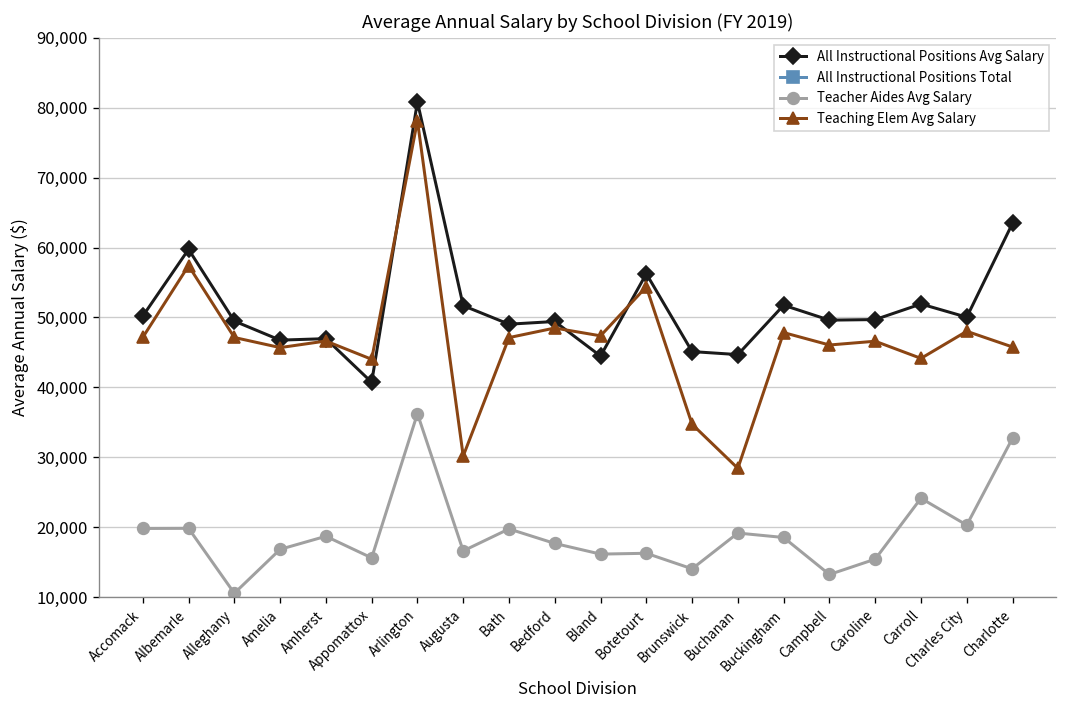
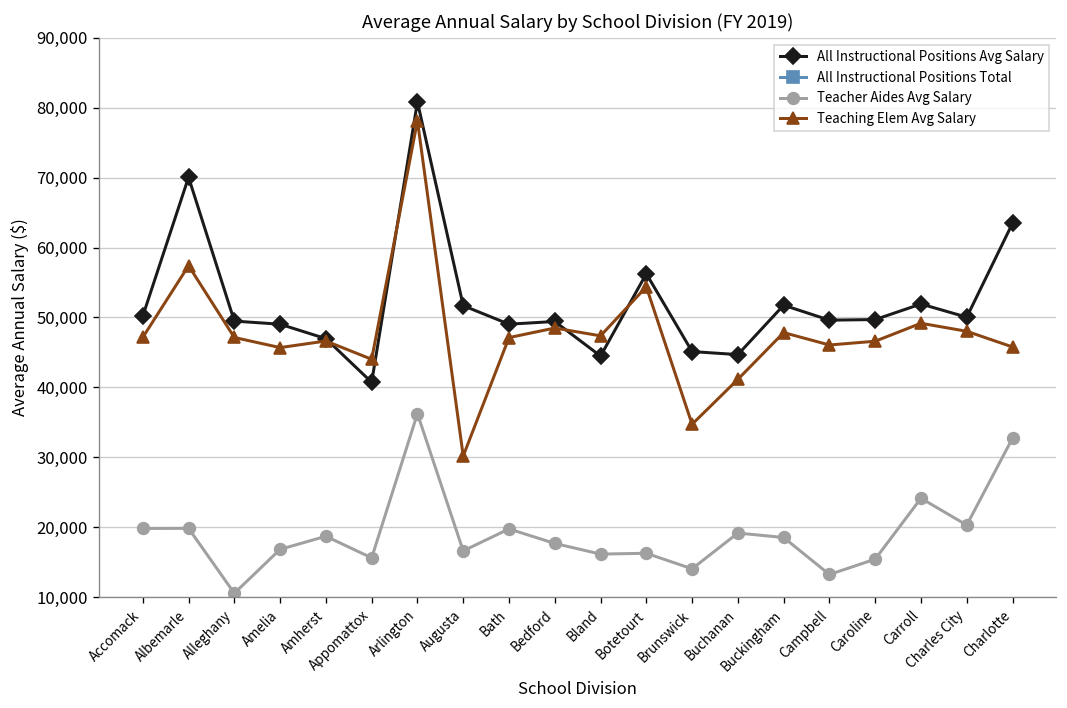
All Instructional Positions Avg Salary, Albemarle: 60,000 -> 70,000
All Instructional Positions Avg Salary, Amelia: 47,000 -> 49,000
Teaching Elem Avg Salary, Buchanan: 28,000 -> 41,000
Teaching Elem Avg Salary, Carroll: 44,000 -> 49,000
